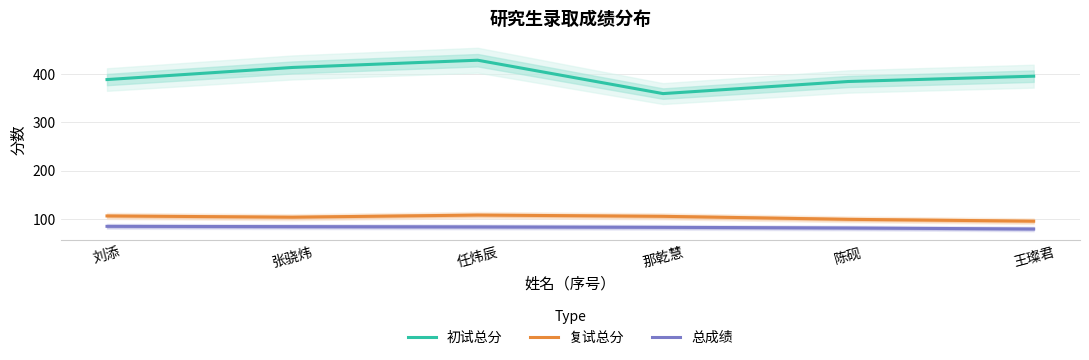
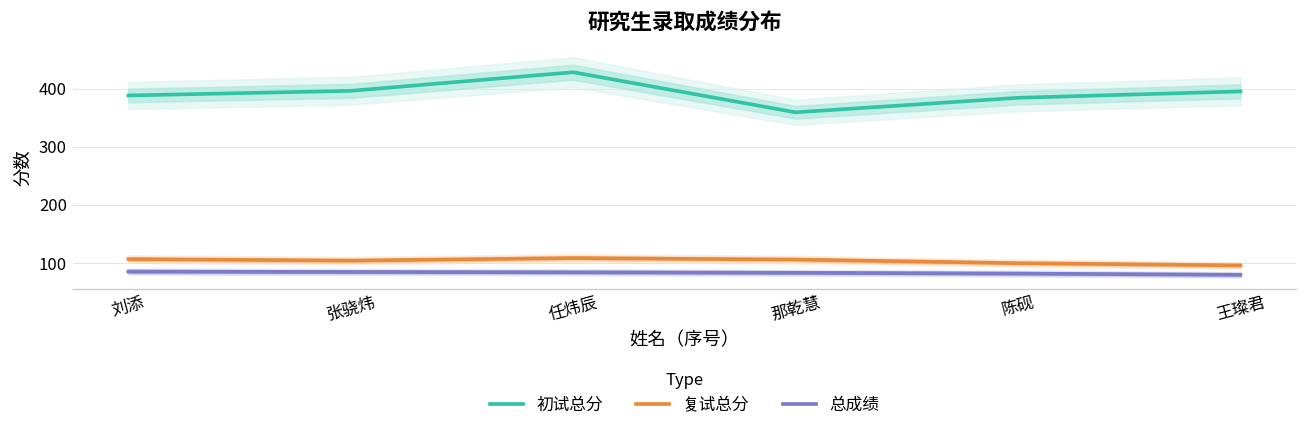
初试总分, 张骁炜: 410 -> 400
